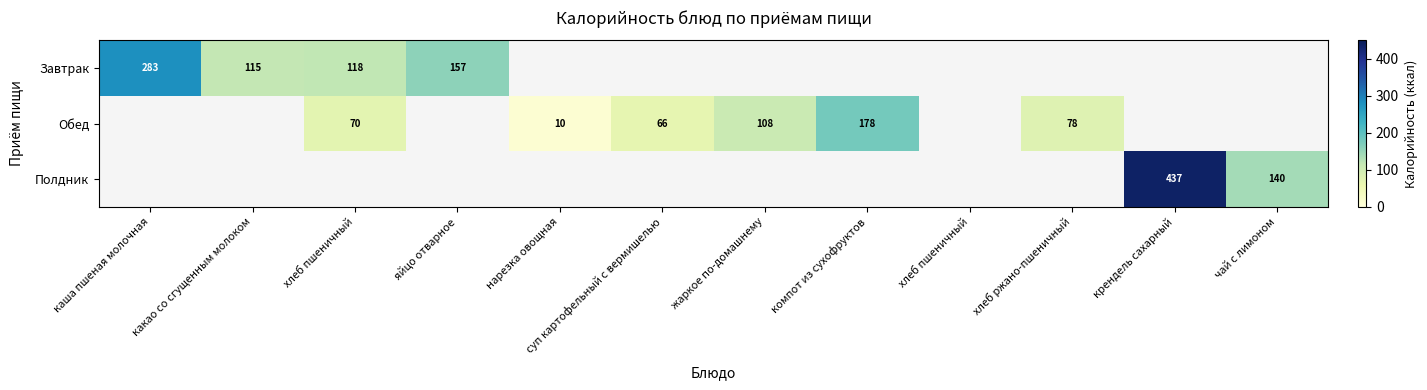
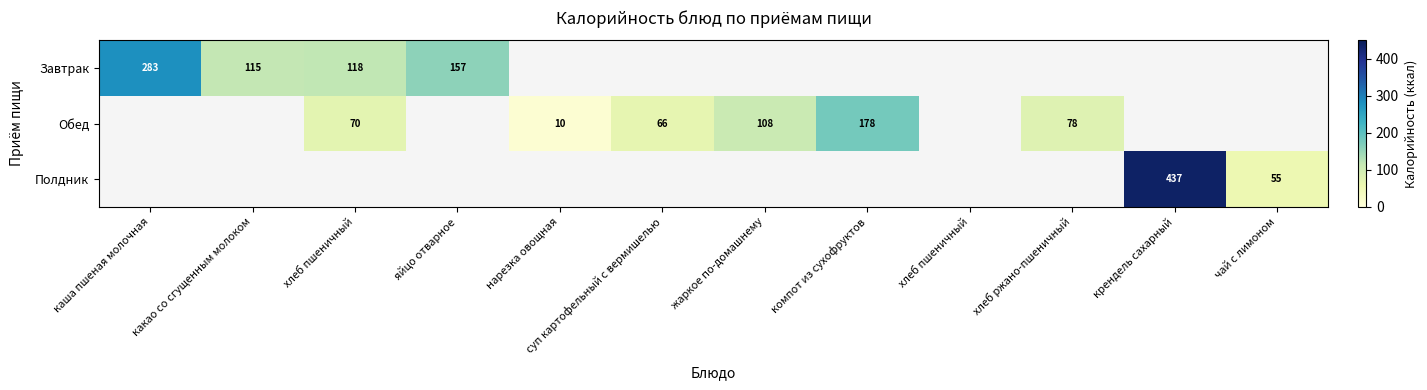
Полдник, чай с лимоном: 140 -> 55
